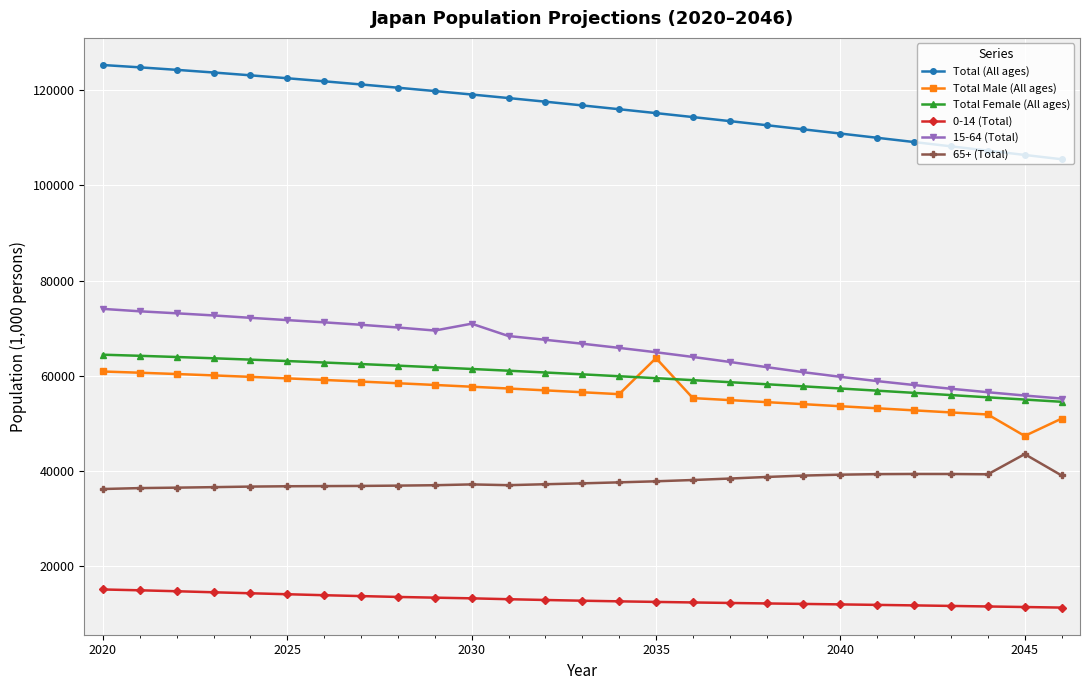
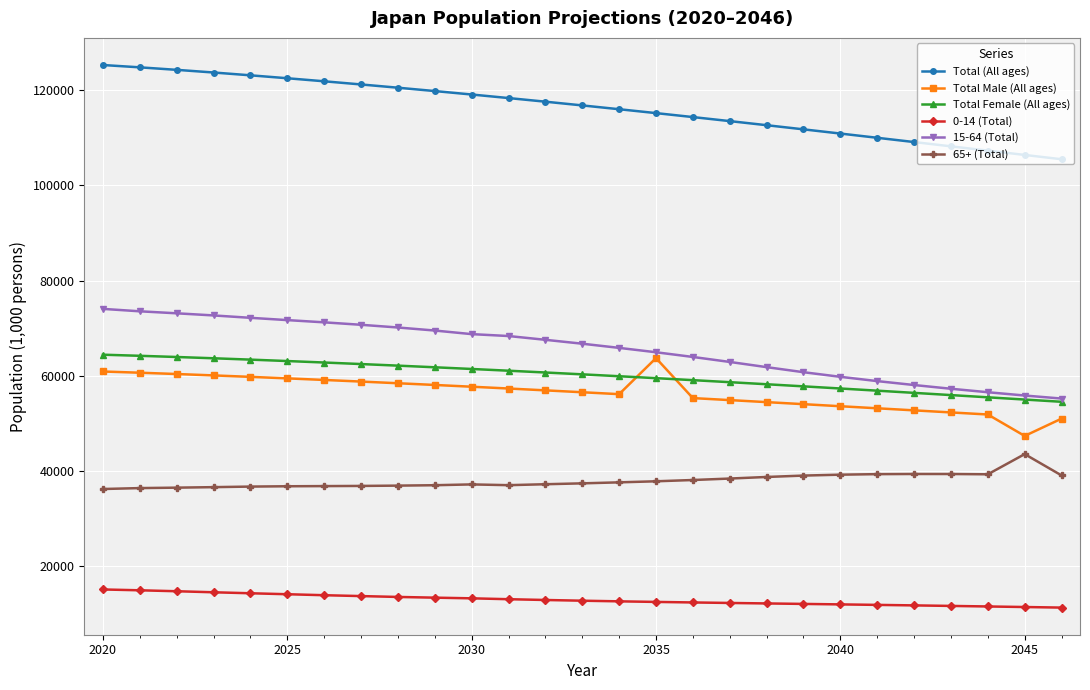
15-64 (Total), 2030: 71000 -> 69000
